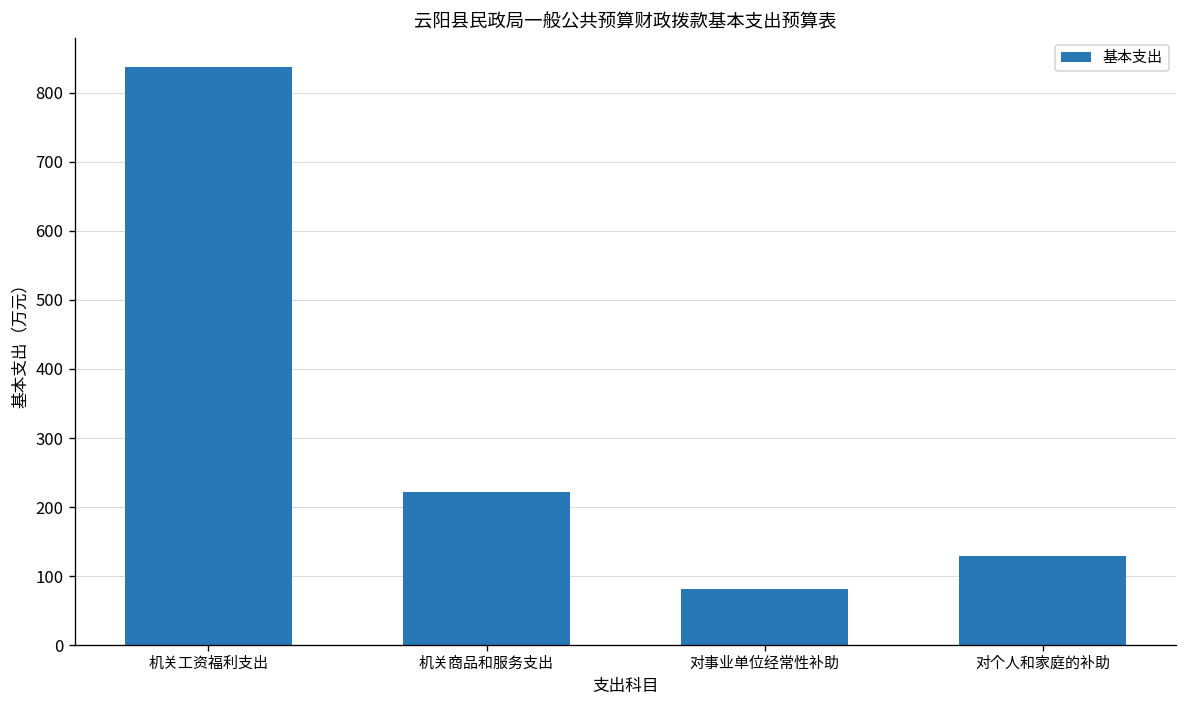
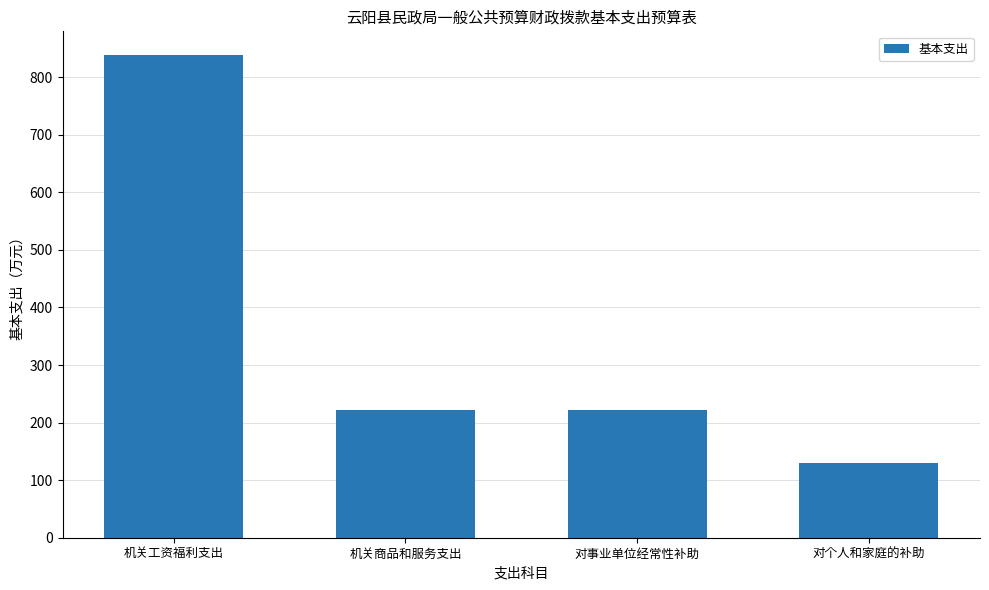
对事业单位经常性补助: 80 -> 220
